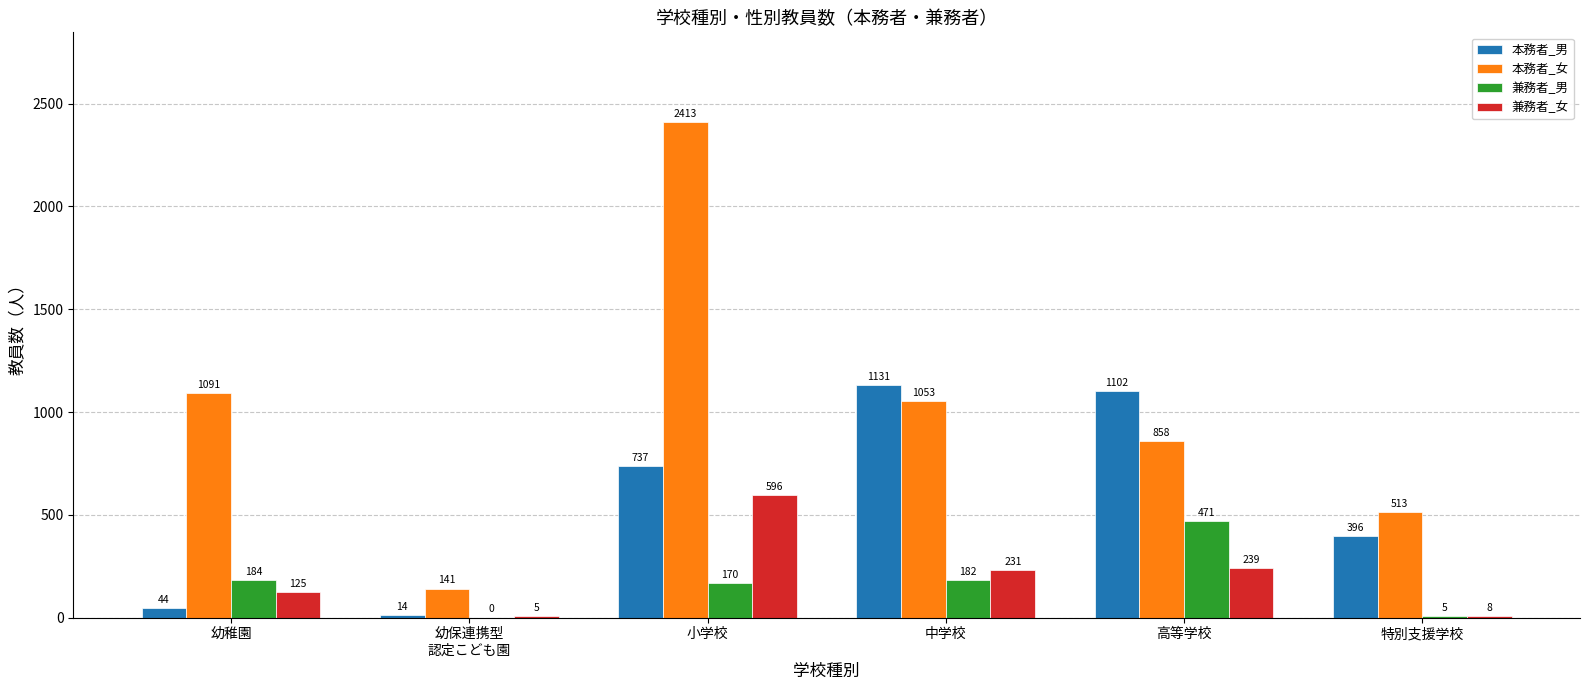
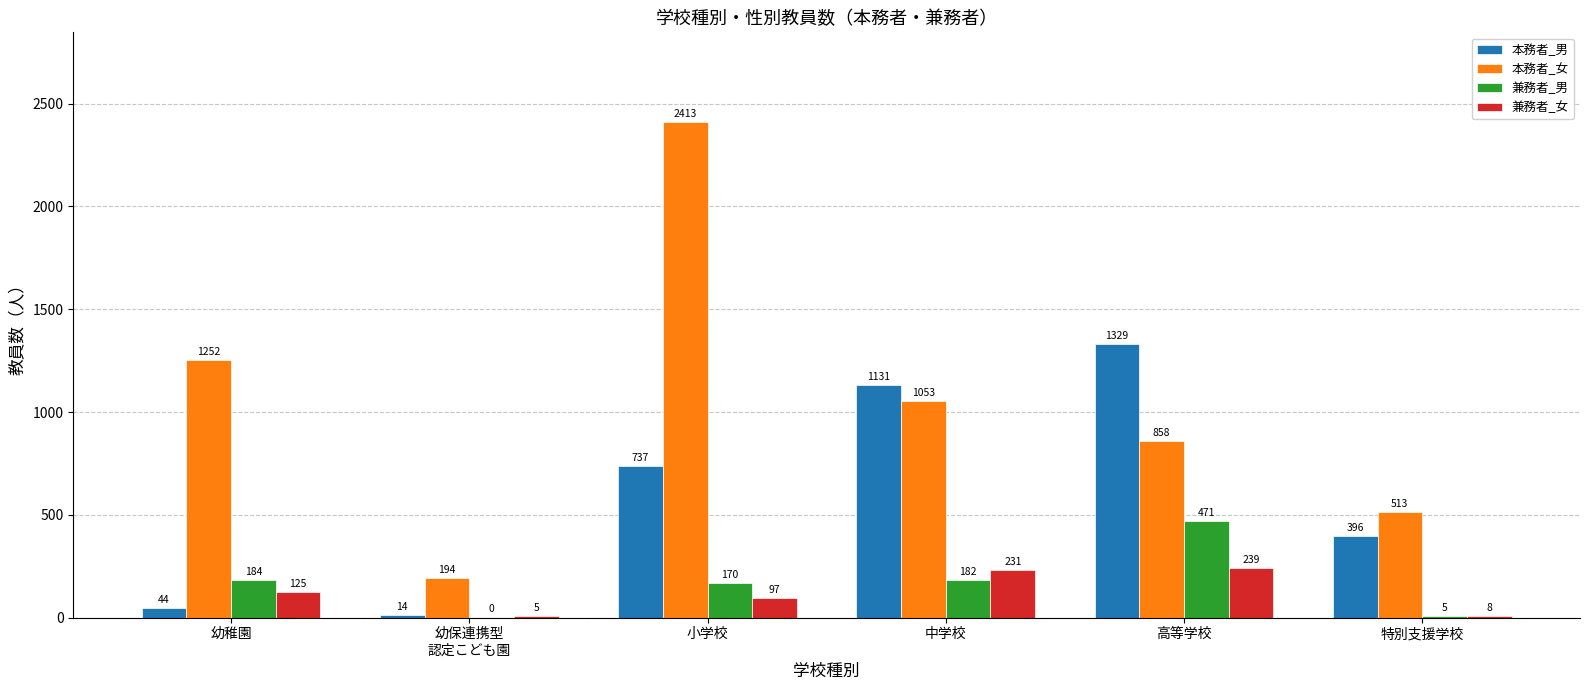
本務者_女, 幼稚園: 1091 -> 1252
本務者_女, 幼保連携型 認定こども園: 141 -> 194
兼務者_女, 小学校: 596 -> 97
本務者_男, 高等学校: 1102 -> 1329
